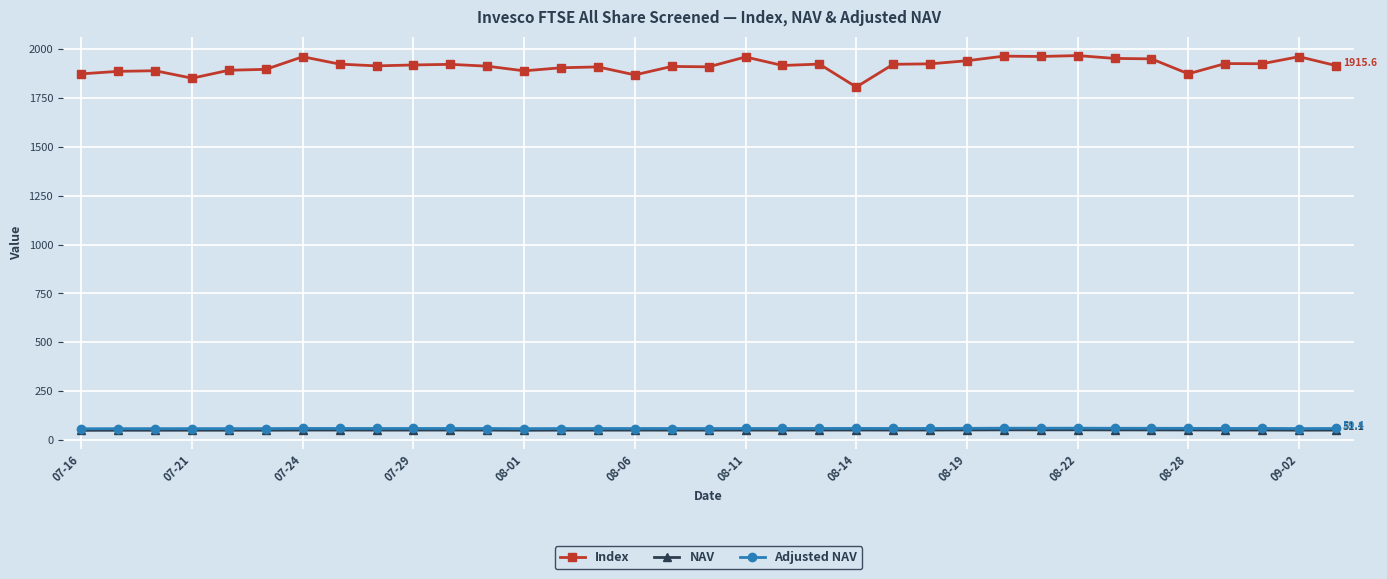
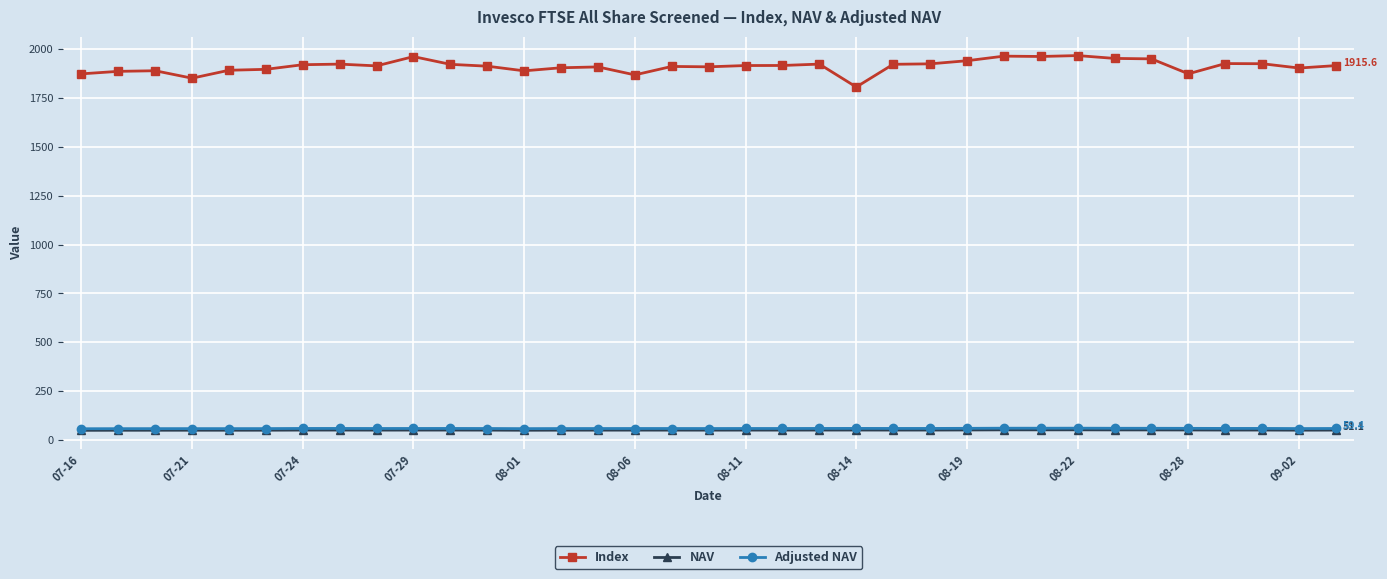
Index, 07-24: 1960 -> 1920
Index, 07-29: 1920 -> 1960
Index, 08-11: 1960 -> 1920
Index, 09-02: 1960 -> 1900
